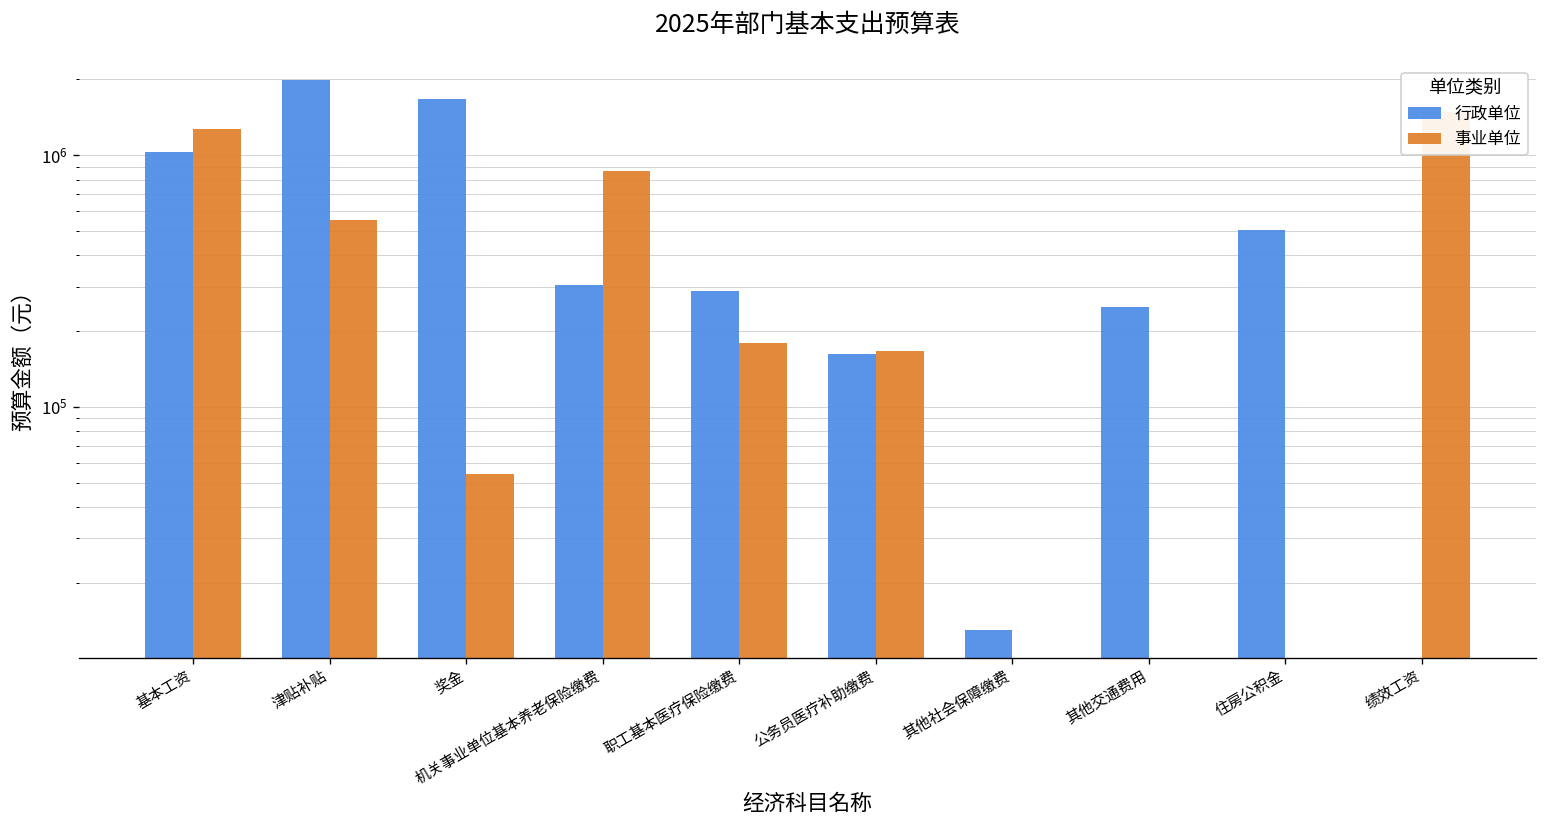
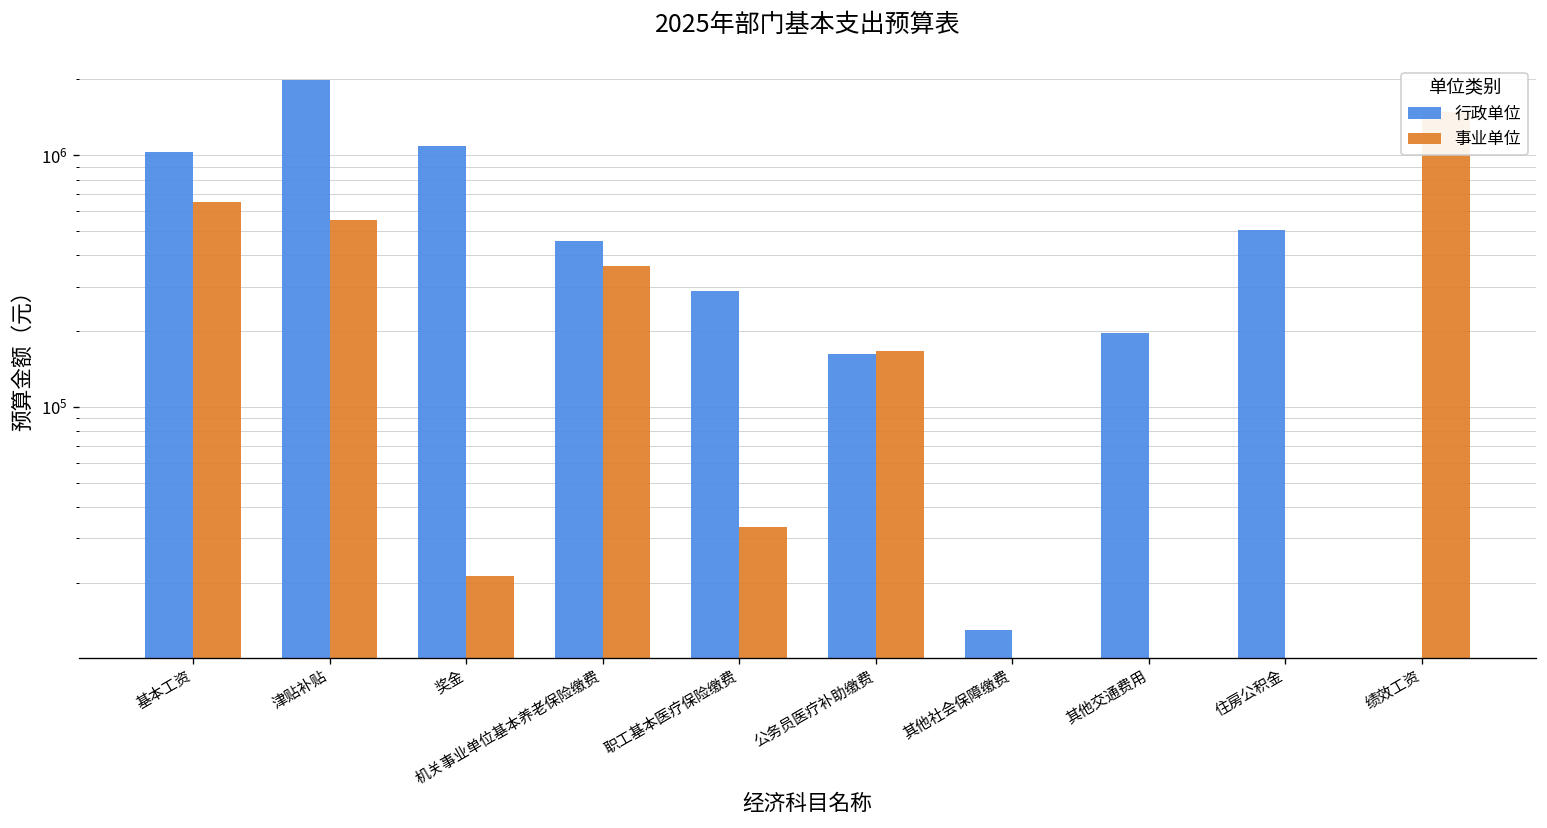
事业单位, 基本工资: 1300000 -> 650000
行政单位, 奖金: 1700000 -> 1100000
事业单位, 奖金: 54000 -> 21000
行政单位, 机关事业单位基本养老保险缴费: 310000 -> 460000
事业单位, 机关事业单位基本养老保险缴费: 860000 -> 360000
事业单位, 职工基本医疗保险缴费: 180000 -> 33000
行政单位, 其他交通费用: 250000 -> 200000
